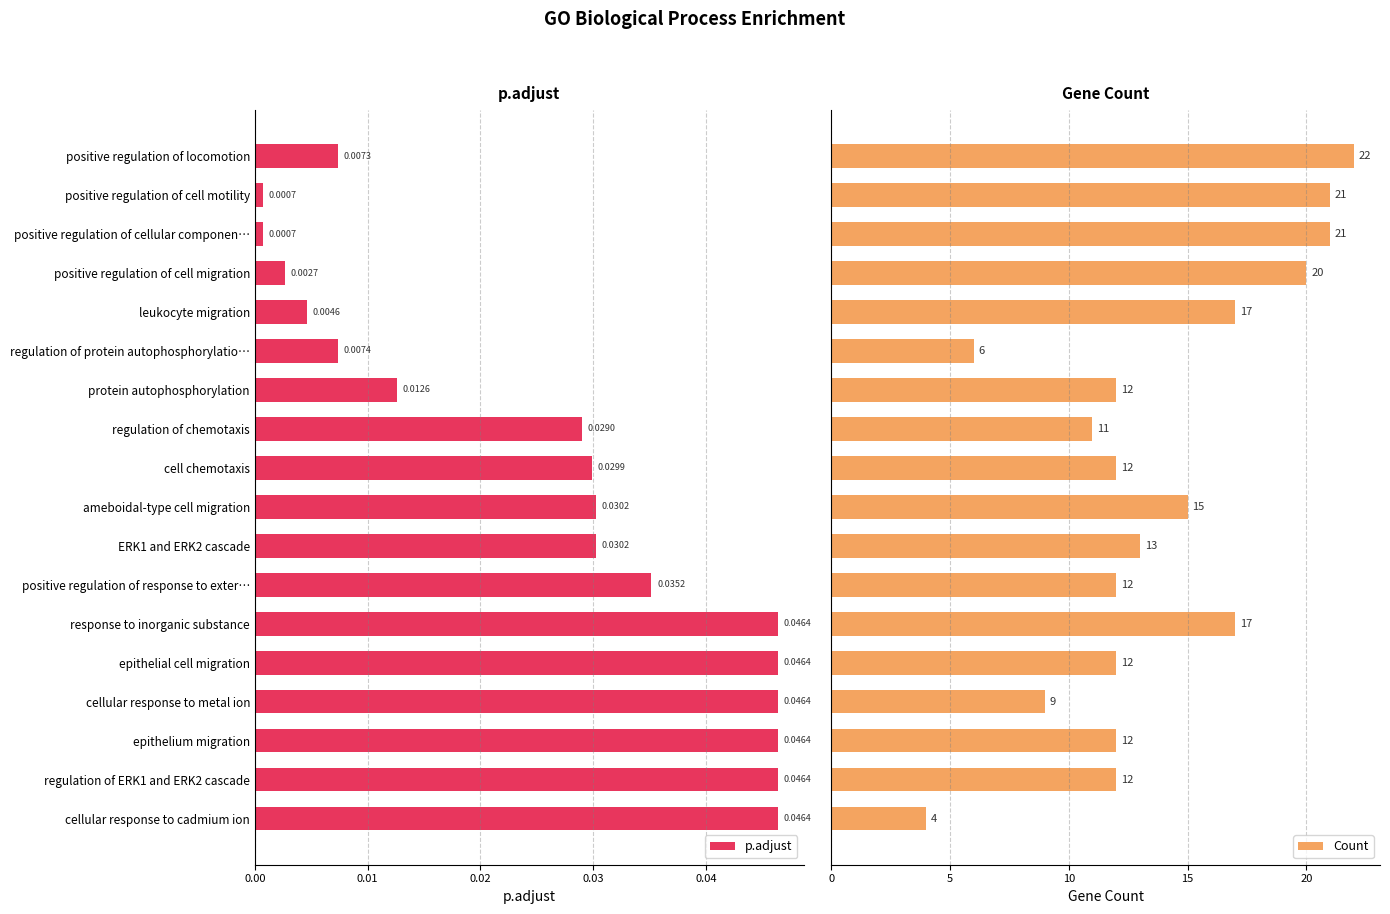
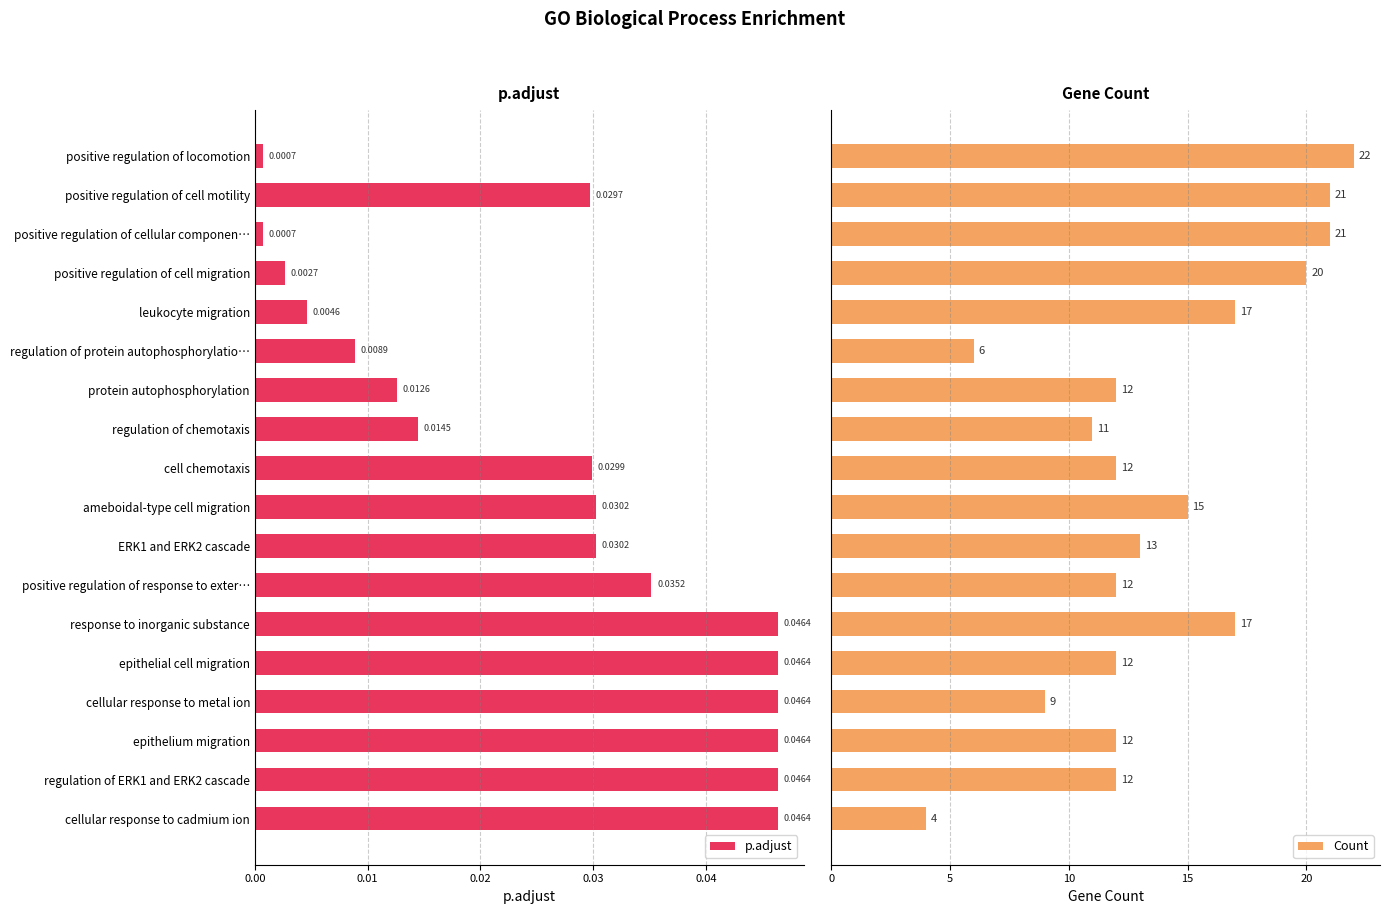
p.adjust, positive regulation of locomotion: 0.0073 -> 0.0007
p.adjust, positive regulation of cell motility: 0.0007 -> 0.0297
p.adjust, regulation of protein autophosphorylatio…: 0.0074 -> 0.0089
p.adjust, regulation of chemotaxis: 0.0290 -> 0.0145
